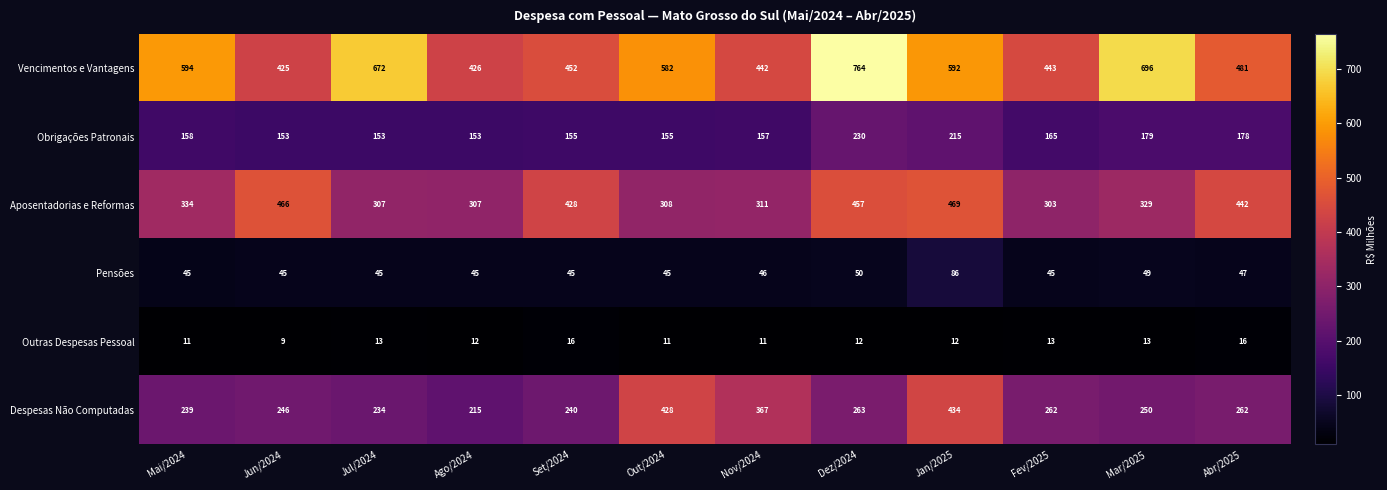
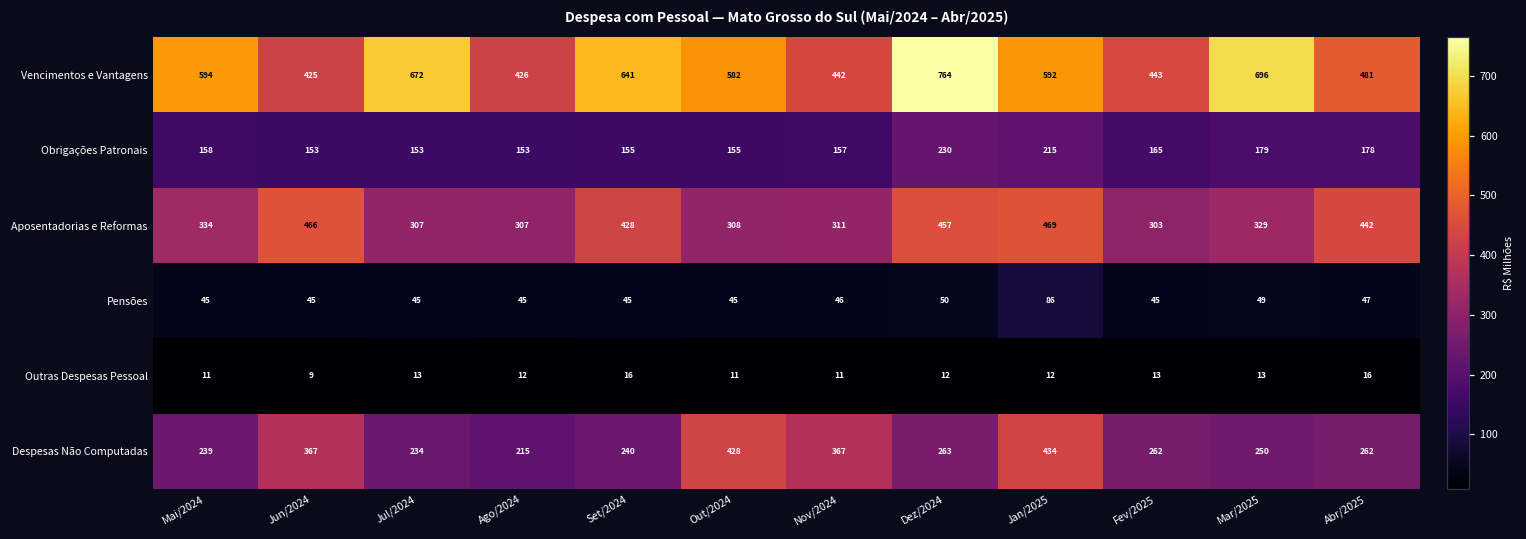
Vencimentos e Vantagens, Set/2024: 452 -> 641
Despesas Não Computadas, Jun/2024: 246 -> 367
